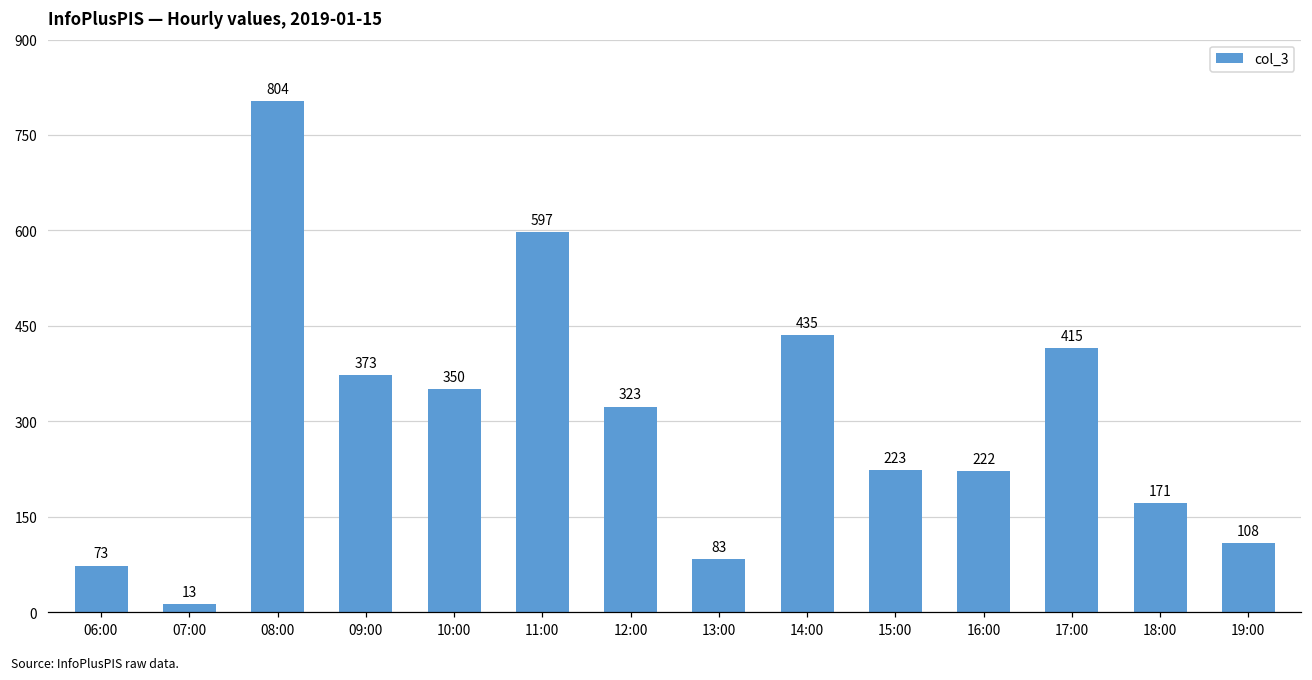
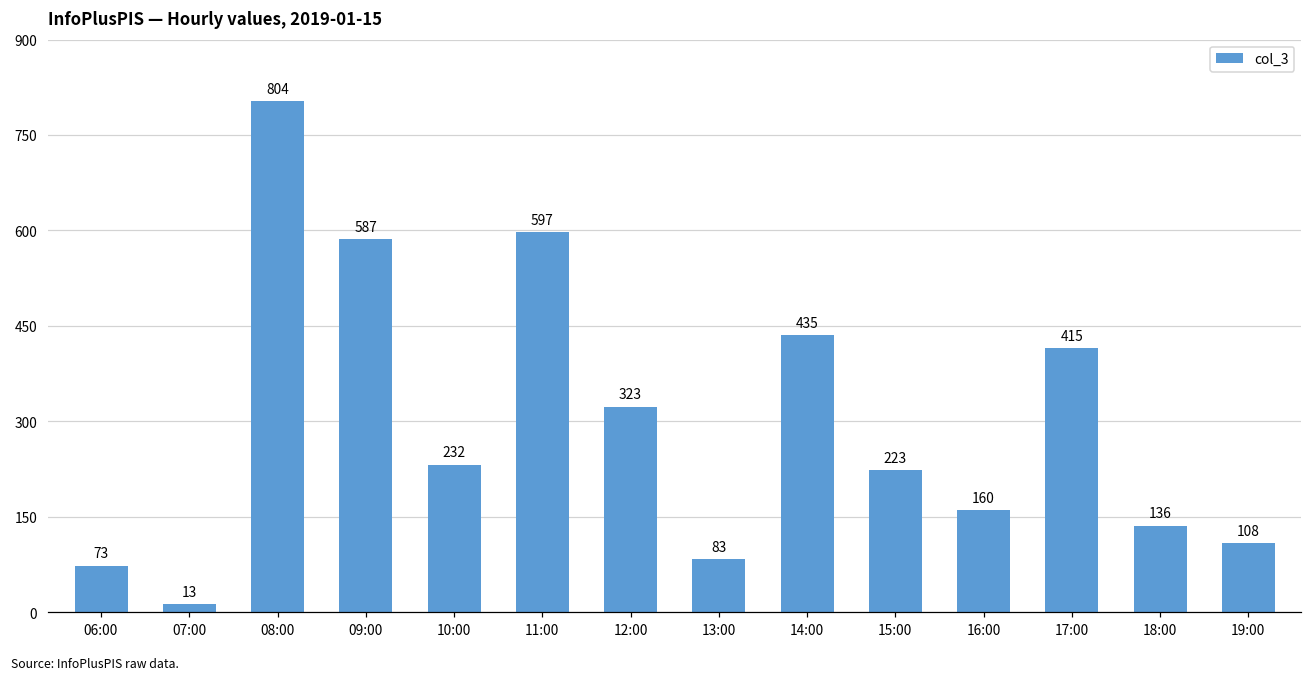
09:00: 373 -> 587
10:00: 350 -> 232
16:00: 222 -> 160
18:00: 171 -> 136
